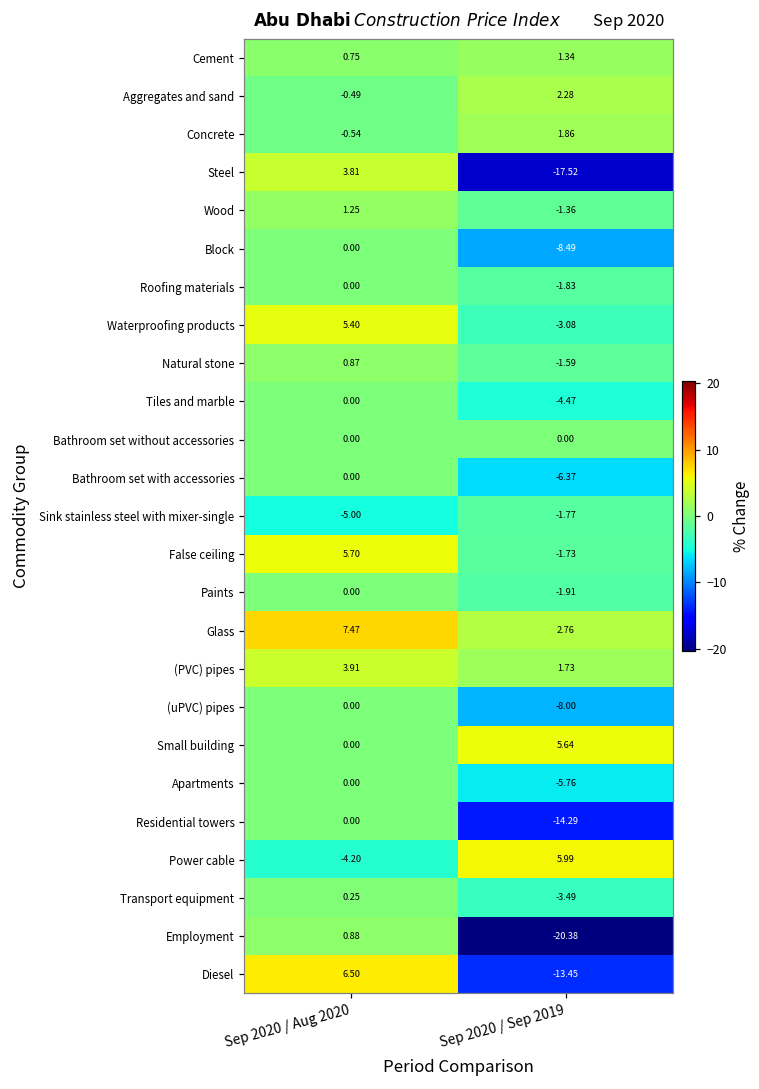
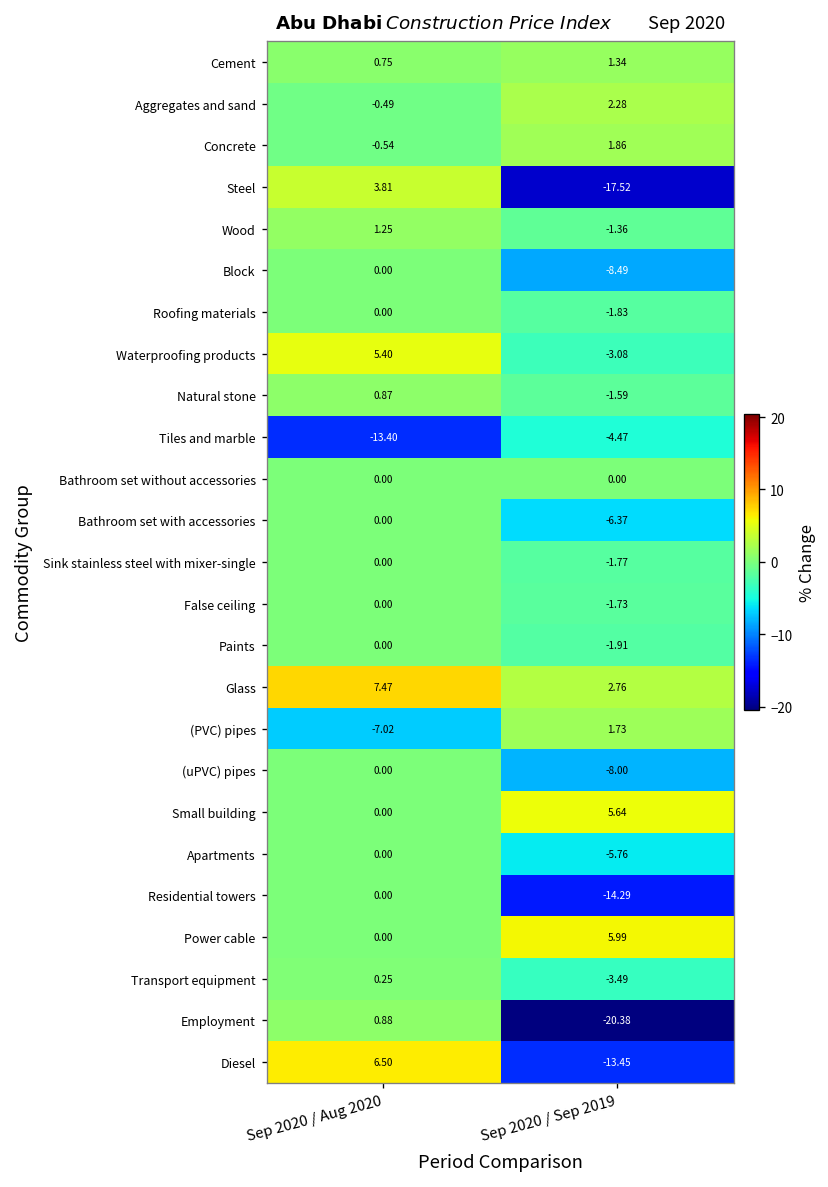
Tiles and marble, Sep 2020 / Aug 2020: 0.00 -> -13.40
Sink stainless steel with mixer-single, Sep 2020 / Aug 2020: -5.00 -> 0.00
False ceiling, Sep 2020 / Aug 2020: 5.70 -> 0.00
(PVC) pipes, Sep 2020 / Aug 2020: 3.91 -> -7.02
Power cable, Sep 2020 / Aug 2020: -4.20 -> 0.00
